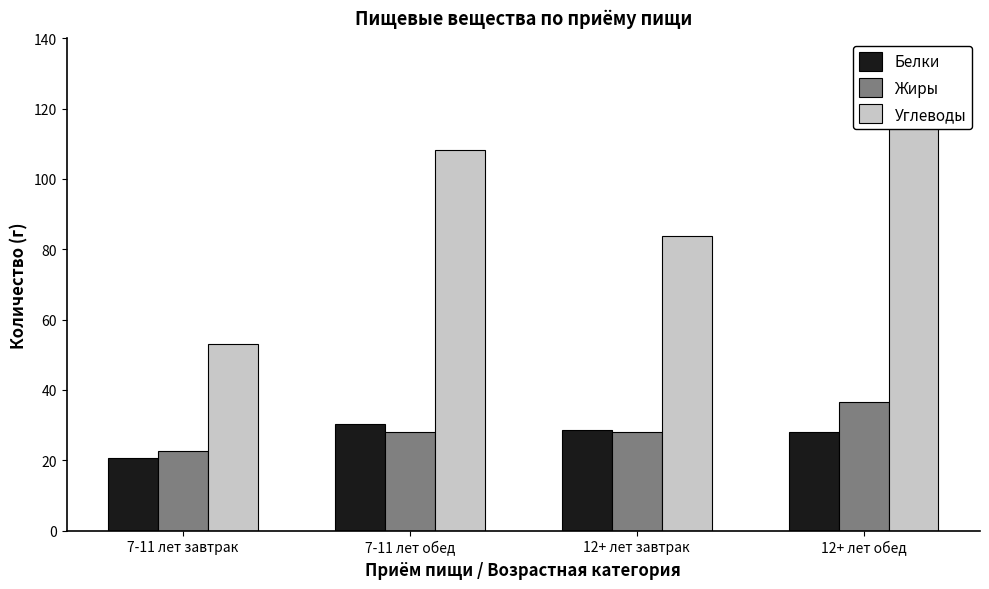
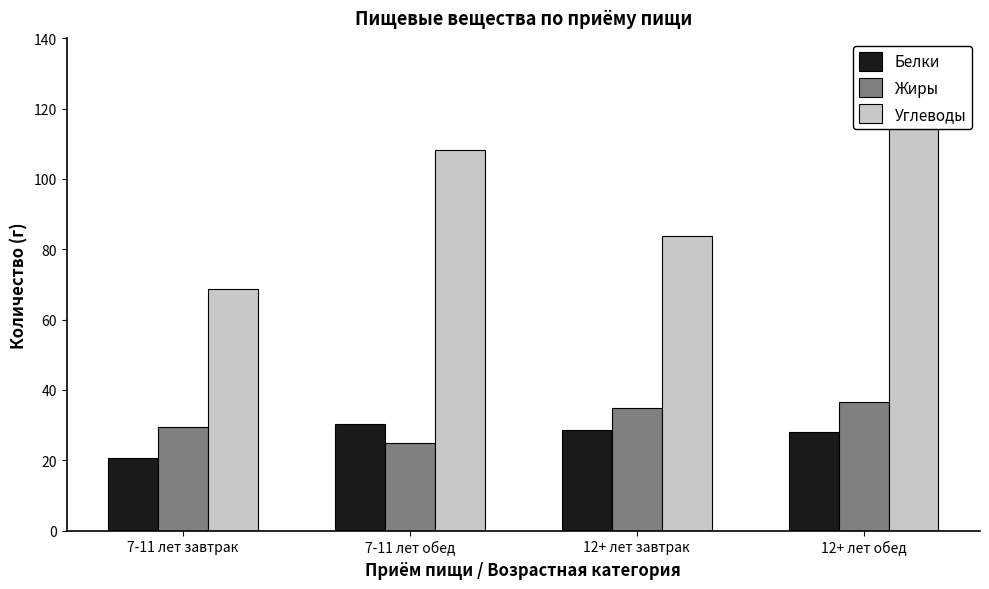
Жиры, 7-11 лет завтрак: 23 -> 29
Углеводы, 7-11 лет завтрак: 53 -> 69
Жиры, 7-11 лет обед: 28 -> 25
Жиры, 12+ лет завтрак: 28 -> 35
